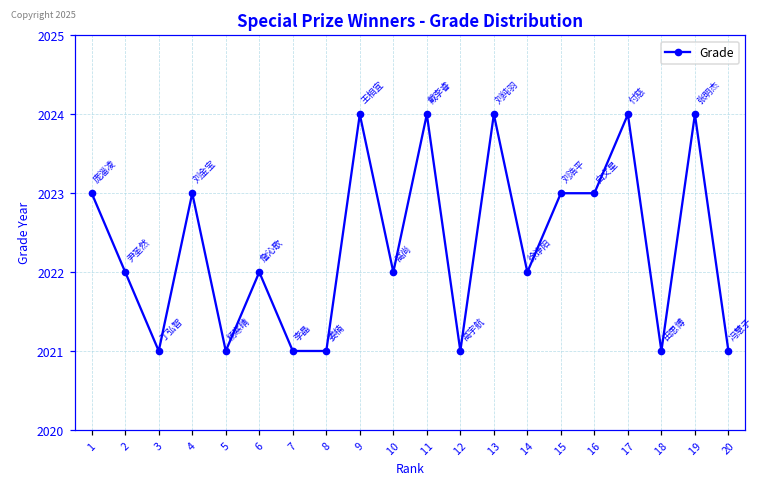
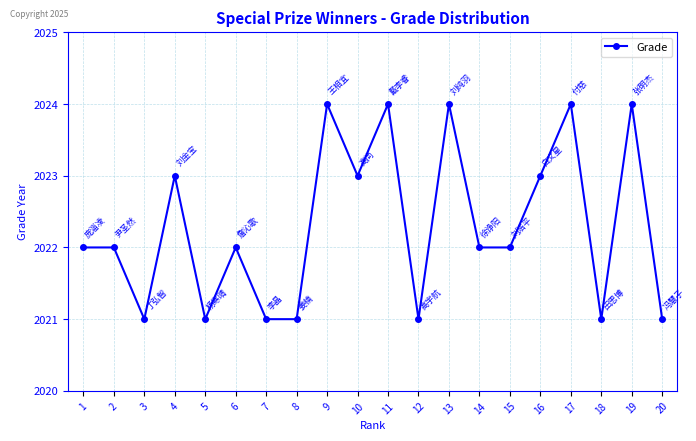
1: 2023 -> 2022
10: 2022 -> 2023
15: 2023 -> 2022
